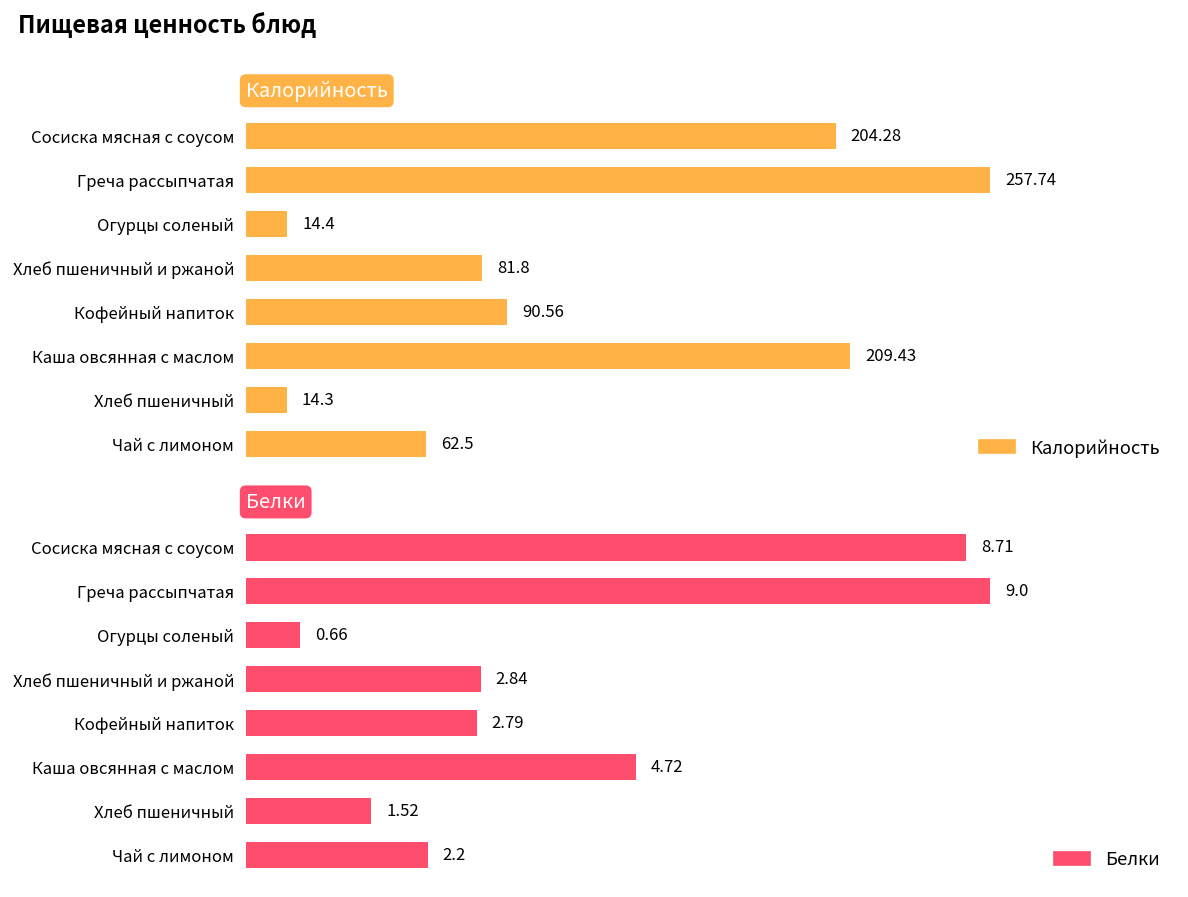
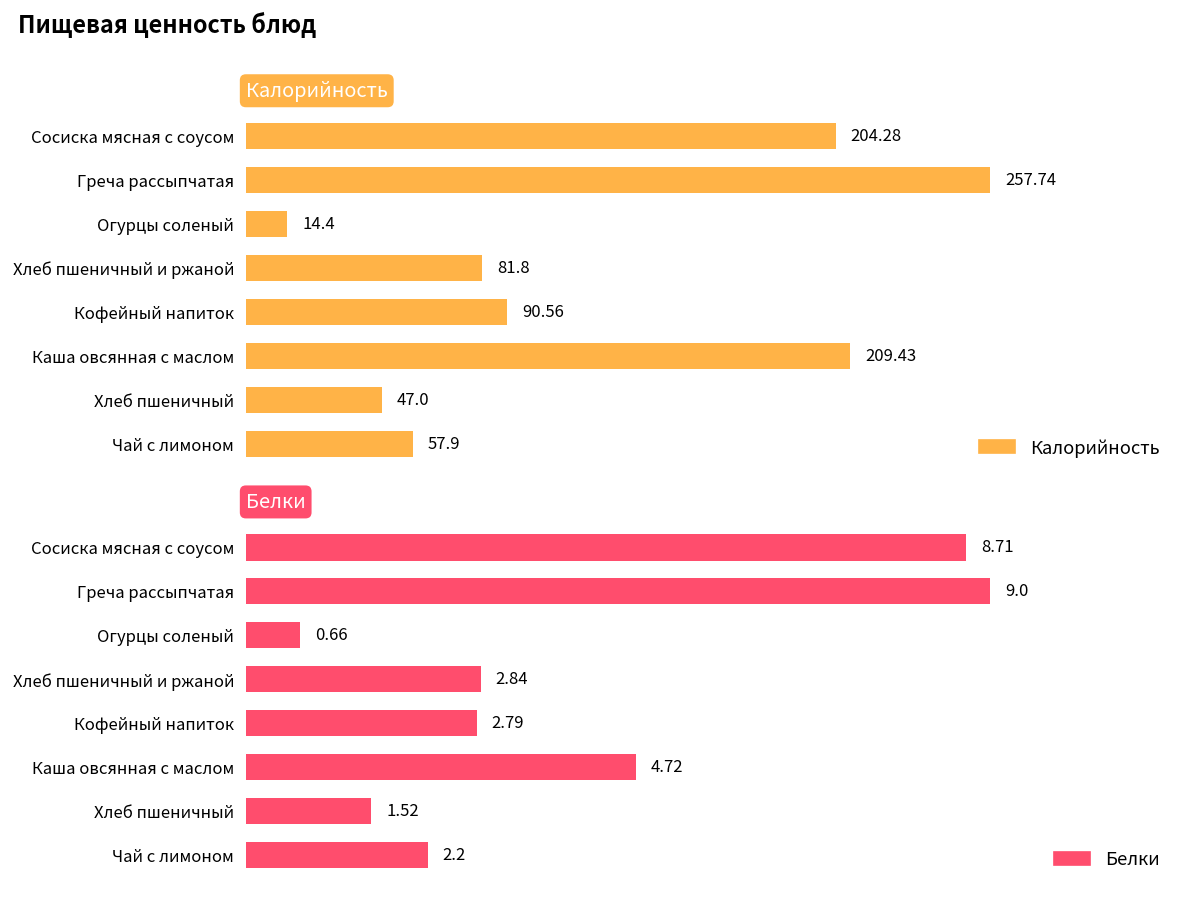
Калорийность, Хлеб пшеничный: 14.3 -> 47.0
Калорийность, Чай с лимоном: 62.5 -> 57.9
